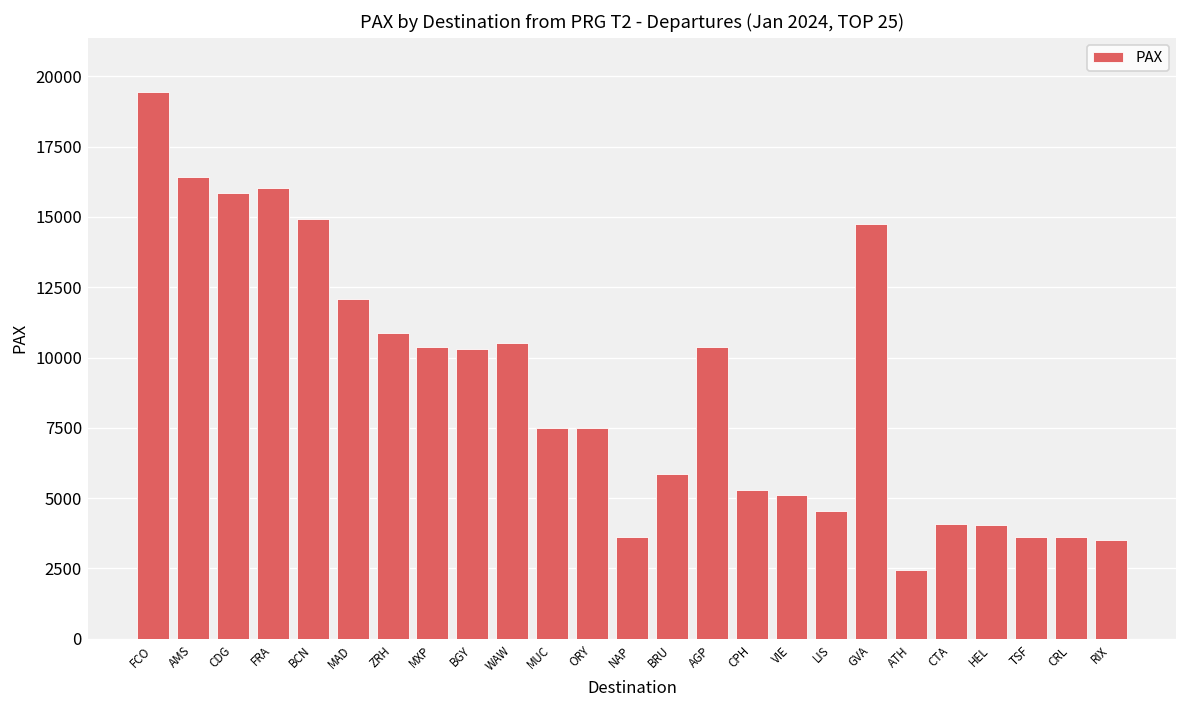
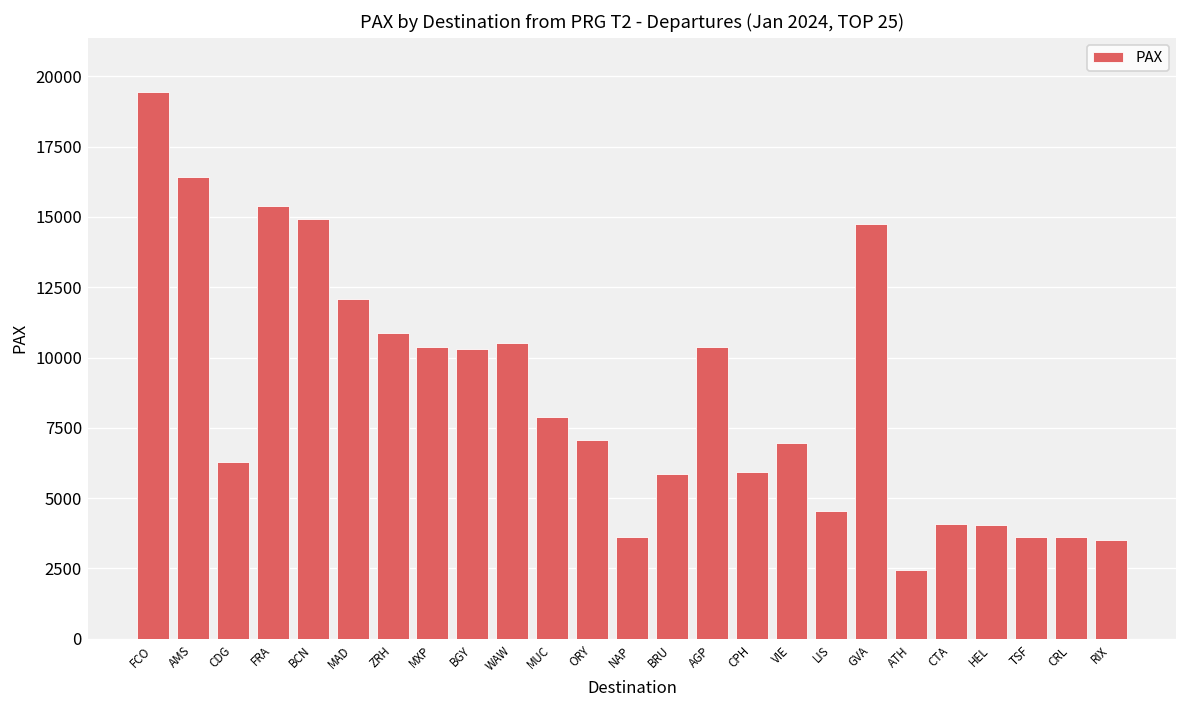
CDG: 15900 -> 6300
FRA: 16000 -> 15400
MUC: 7500 -> 7900
ORY: 7500 -> 7100
CPH: 5300 -> 5900
VIE: 5100 -> 7000
